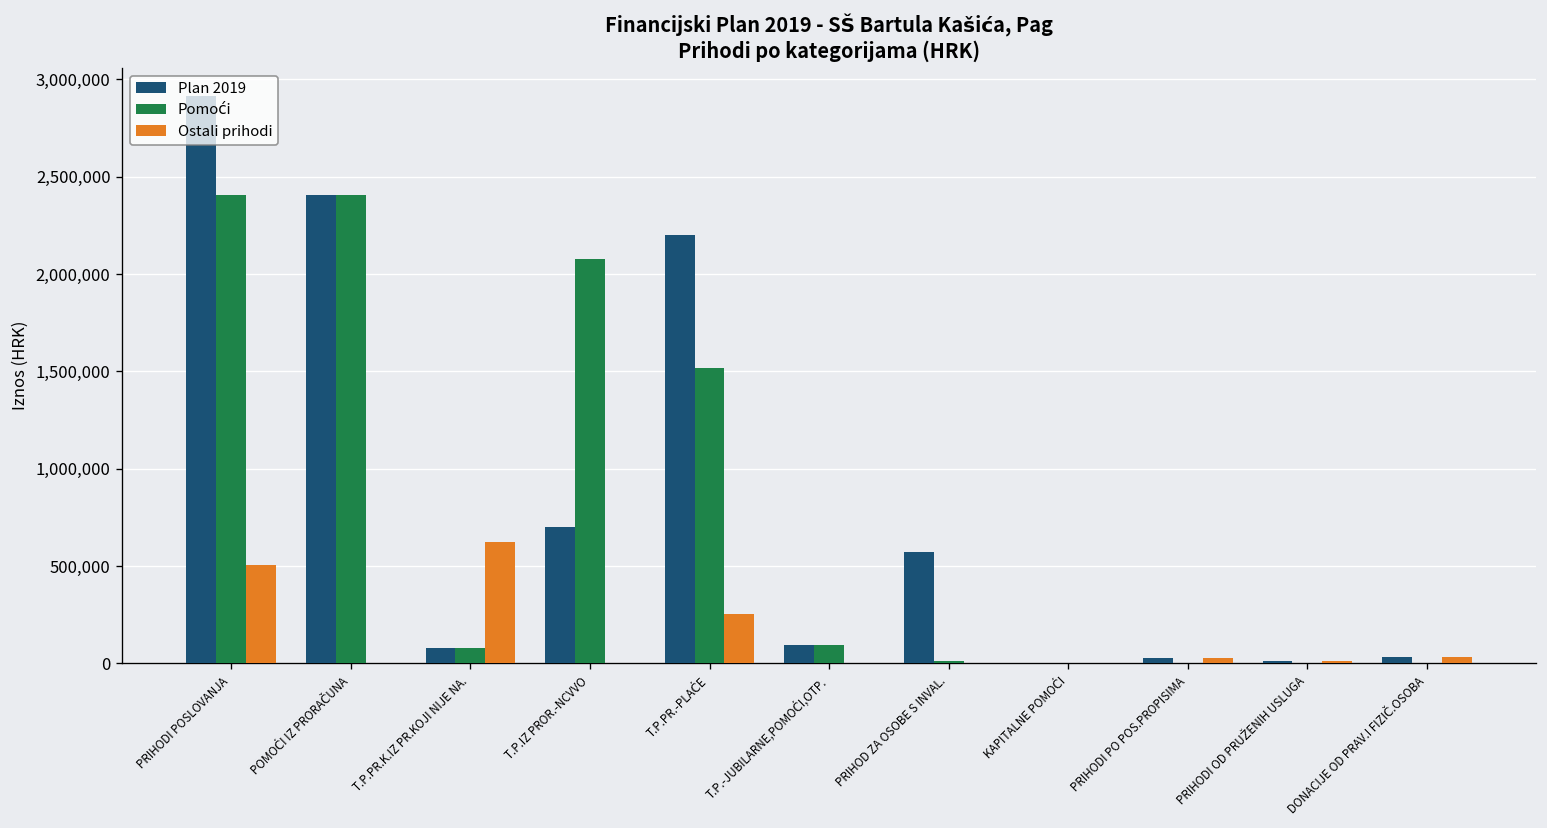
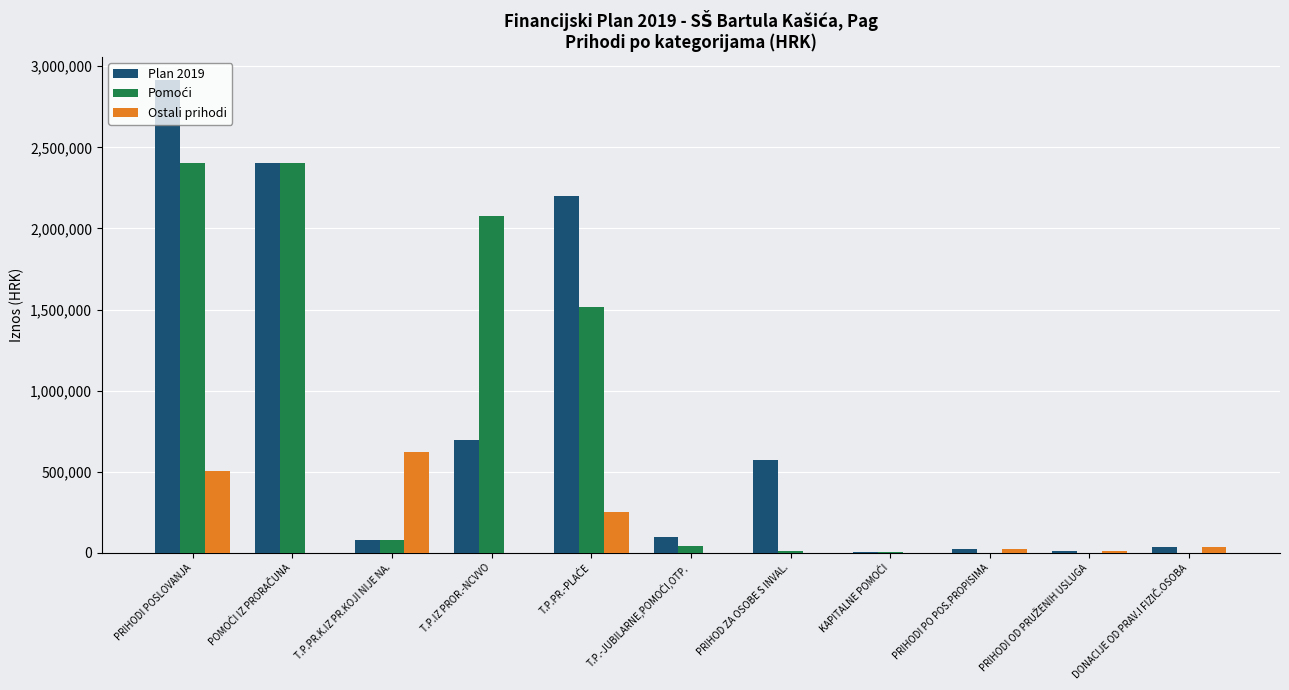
Pomoći, T.P.-JUBILARNE,POMOĆI,OTP.: 100,000 -> 40,000
